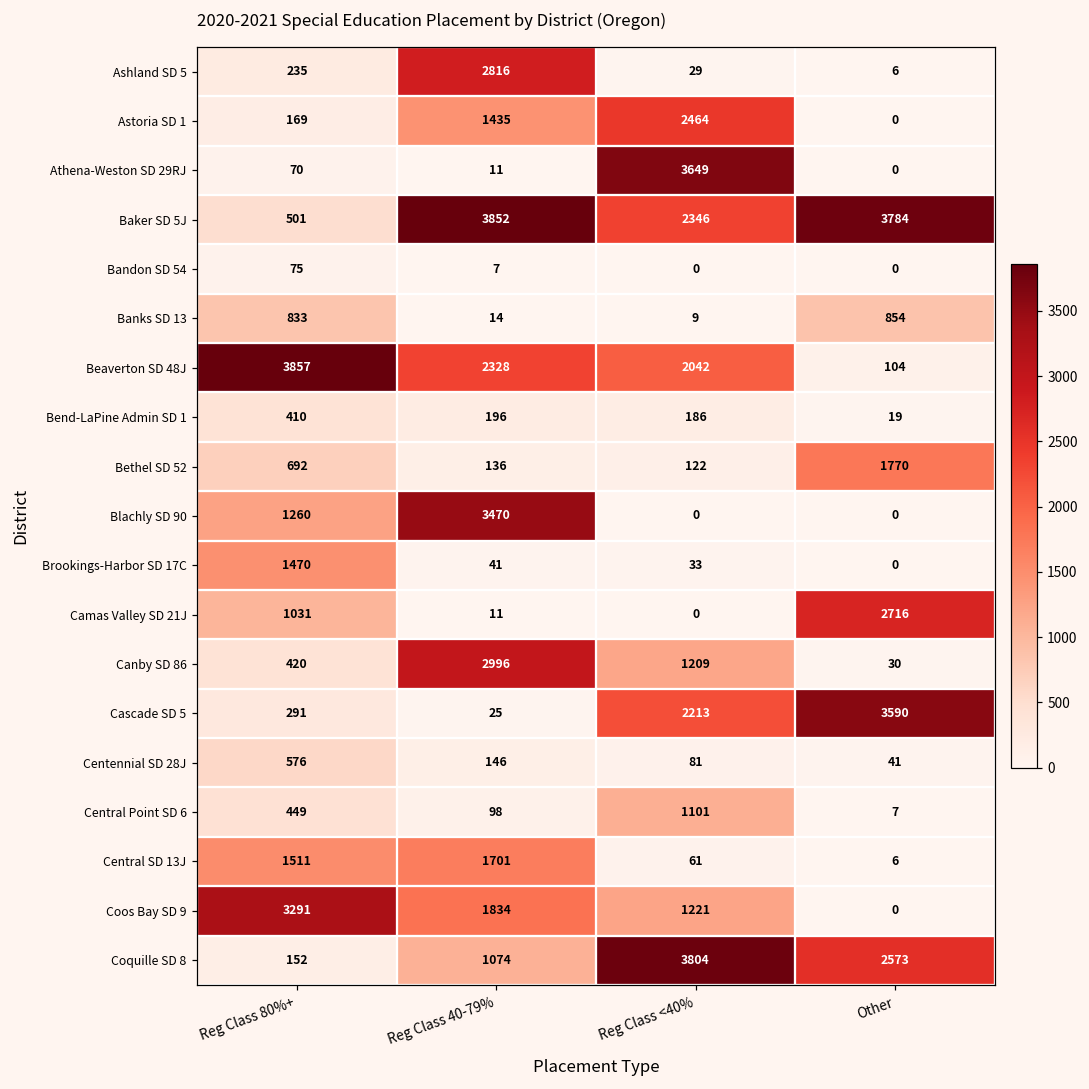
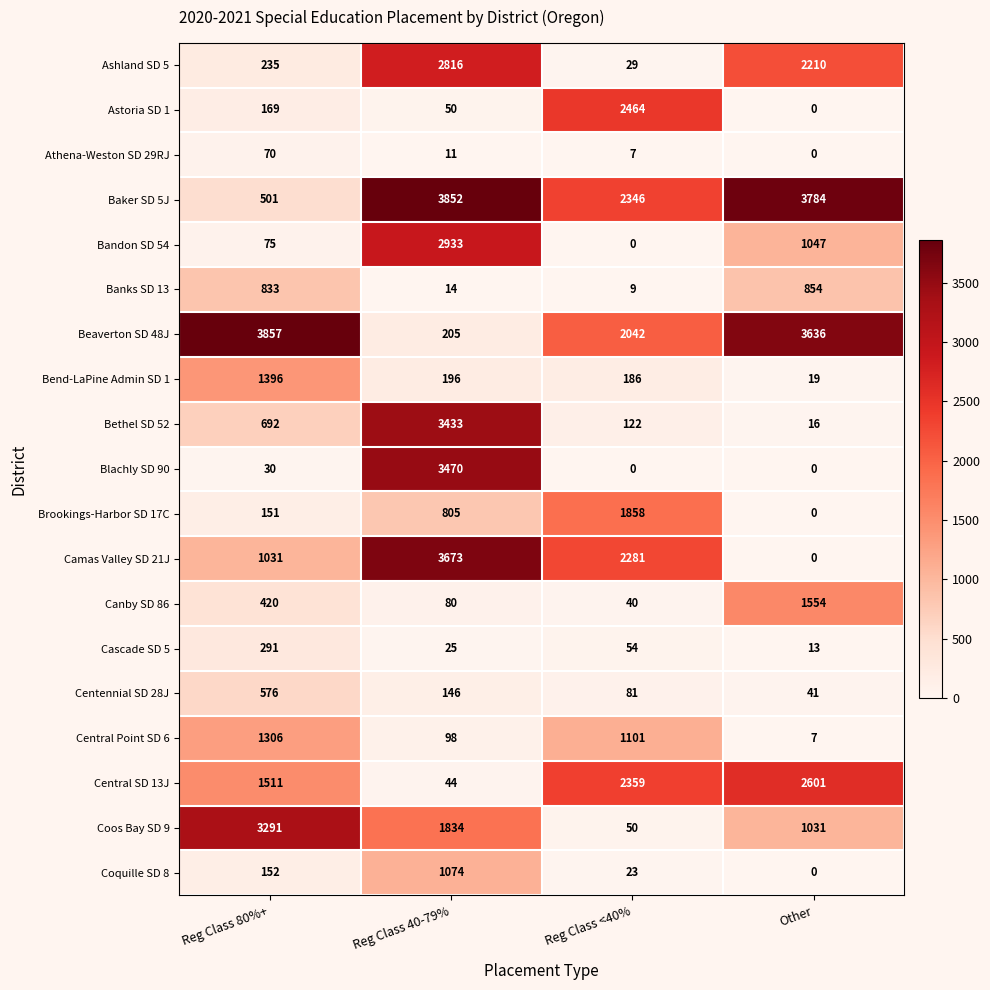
Ashland SD 5, Other: 6 -> 2210
Astoria SD 1, Reg Class 40-79%: 1435 -> 50
Athena-Weston SD 29RJ, Reg Class <40%: 3649 -> 7
Bandon SD 54, Reg Class 40-79%: 7 -> 2933
Bandon SD 54, Other: 0 -> 1047
Beaverton SD 48J, Reg Class 40-79%: 2328 -> 205
Beaverton SD 48J, Other: 104 -> 3636
Bend-LaPine Admin SD 1, Reg Class 80%+: 410 -> 1396
Bethel SD 52, Reg Class 40-79%: 136 -> 3433
Bethel SD 52, Other: 1770 -> 16
Blachly SD 90, Reg Class 80%+: 1260 -> 30
Brookings-Harbor SD 17C, Reg Class 80%+: 1470 -> 151
Brookings-Harbor SD 17C, Reg Class 40-79%: 41 -> 805
Brookings-Harbor SD 17C, Reg Class <40%: 33 -> 1858
Camas Valley SD 21J, Reg Class 40-79%: 11 -> 3673
Camas Valley SD 21J, Reg Class <40%: 0 -> 2281
Camas Valley SD 21J, Other: 2716 -> 0
Canby SD 86, Reg Class 40-79%: 2996 -> 80
Canby SD 86, Reg Class <40%: 1209 -> 40
Canby SD 86, Other: 30 -> 1554
Cascade SD 5, Reg Class <40%: 2213 -> 54
Cascade SD 5, Other: 3590 -> 13
Central Point SD 6, Reg Class 80%+: 449 -> 1306
Central SD 13J, Reg Class 40-79%: 1701 -> 44
Central SD 13J, Reg Class <40%: 61 -> 2359
Central SD 13J, Other: 6 -> 2601
Coos Bay SD 9, Reg Class <40%: 1221 -> 50
Coos Bay SD 9, Other: 0 -> 1031
Coquille SD 8, Reg Class <40%: 3804 -> 23
Coquille SD 8, Other: 2573 -> 0
